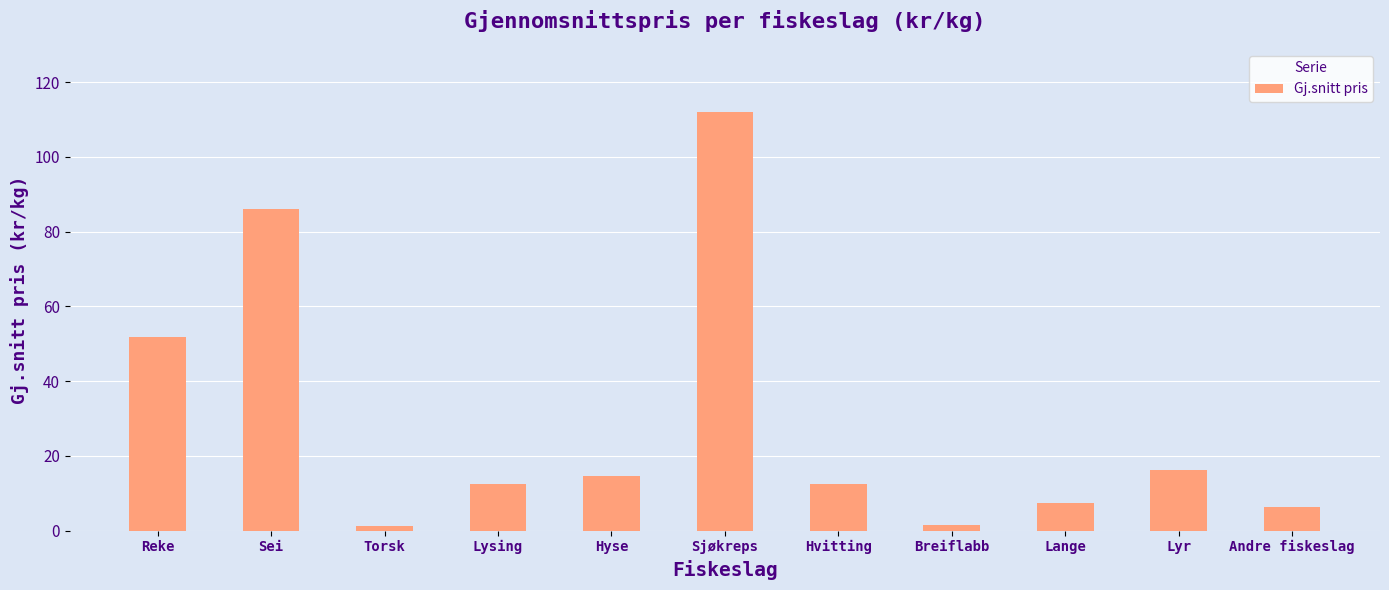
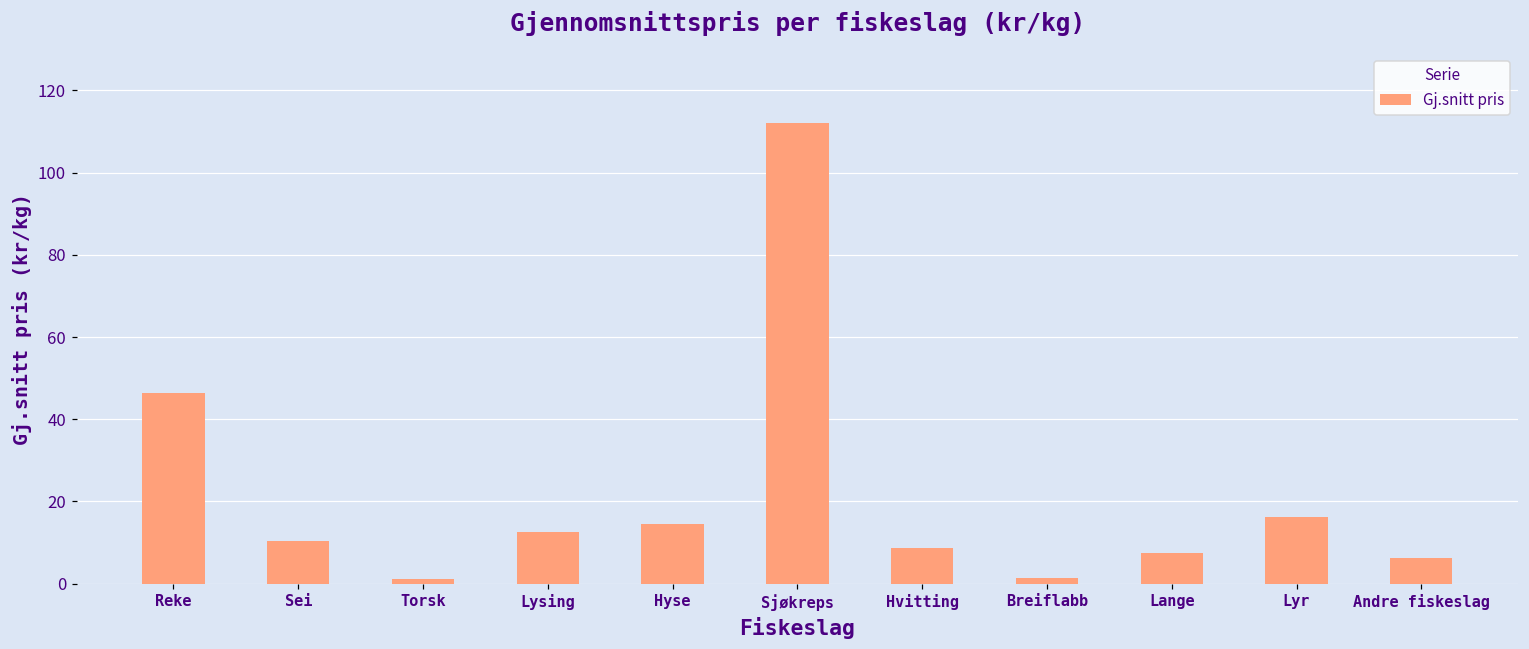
Reke: 52 -> 46
Sei: 86 -> 10
Hvitting: 12 -> 9
